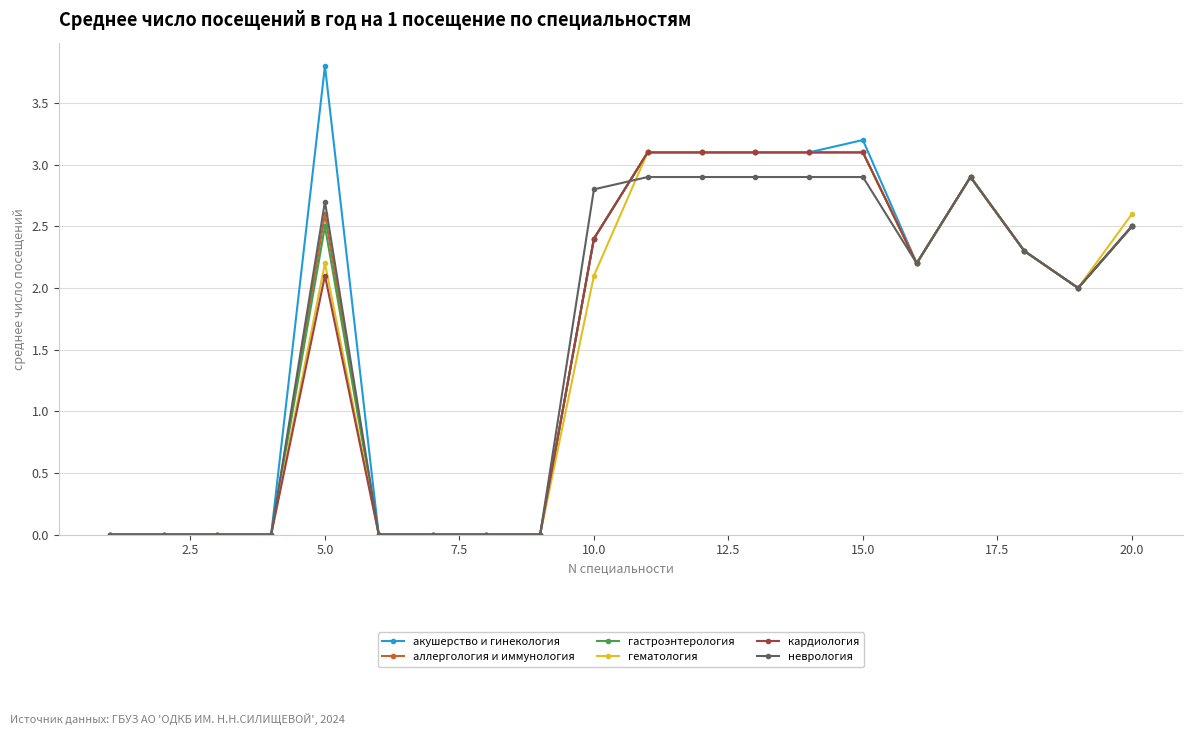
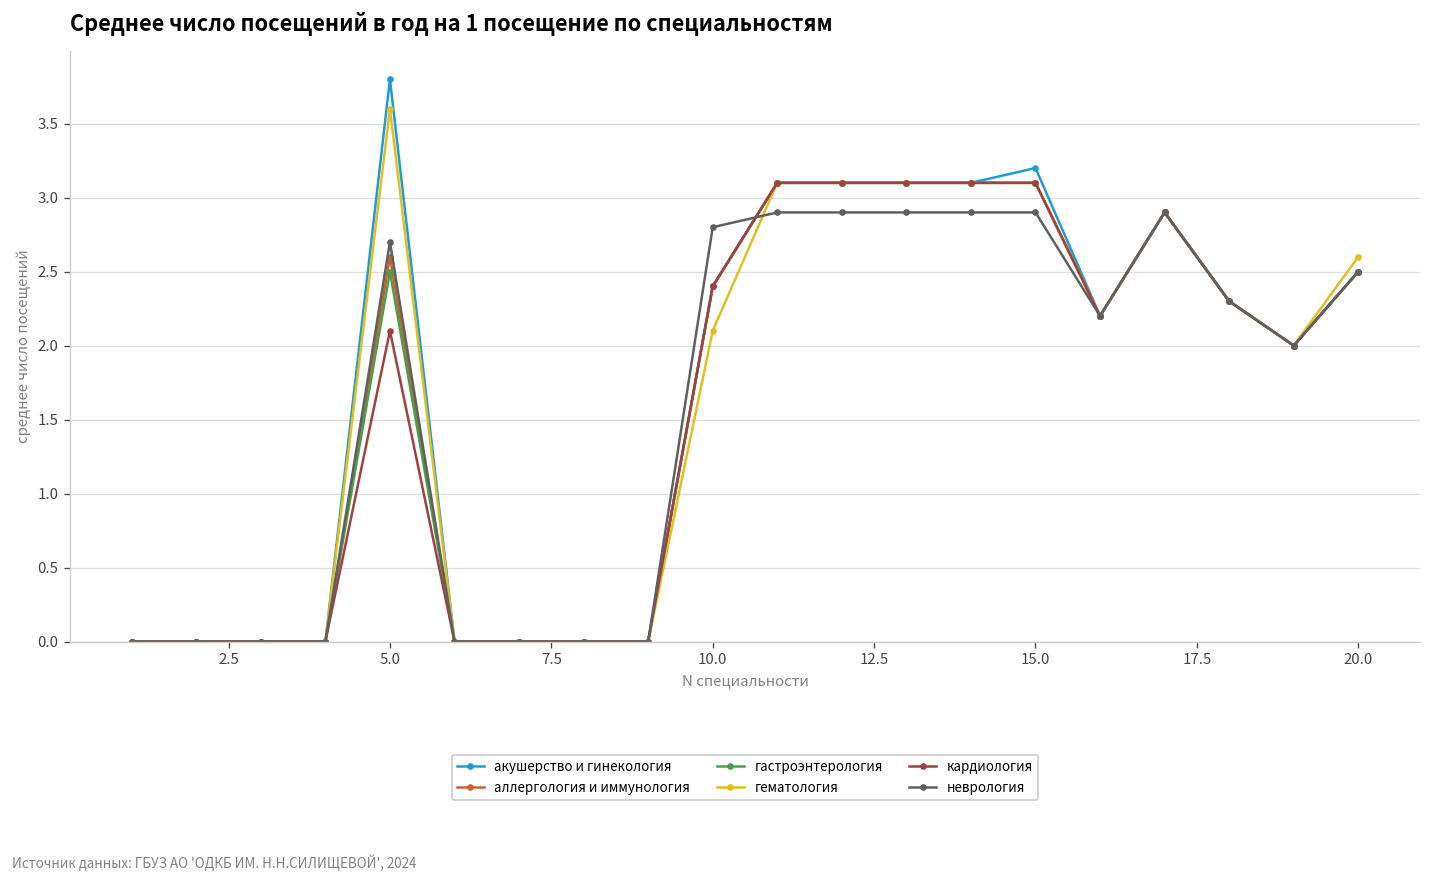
гематология, 5.0: 2.2 -> 3.6
